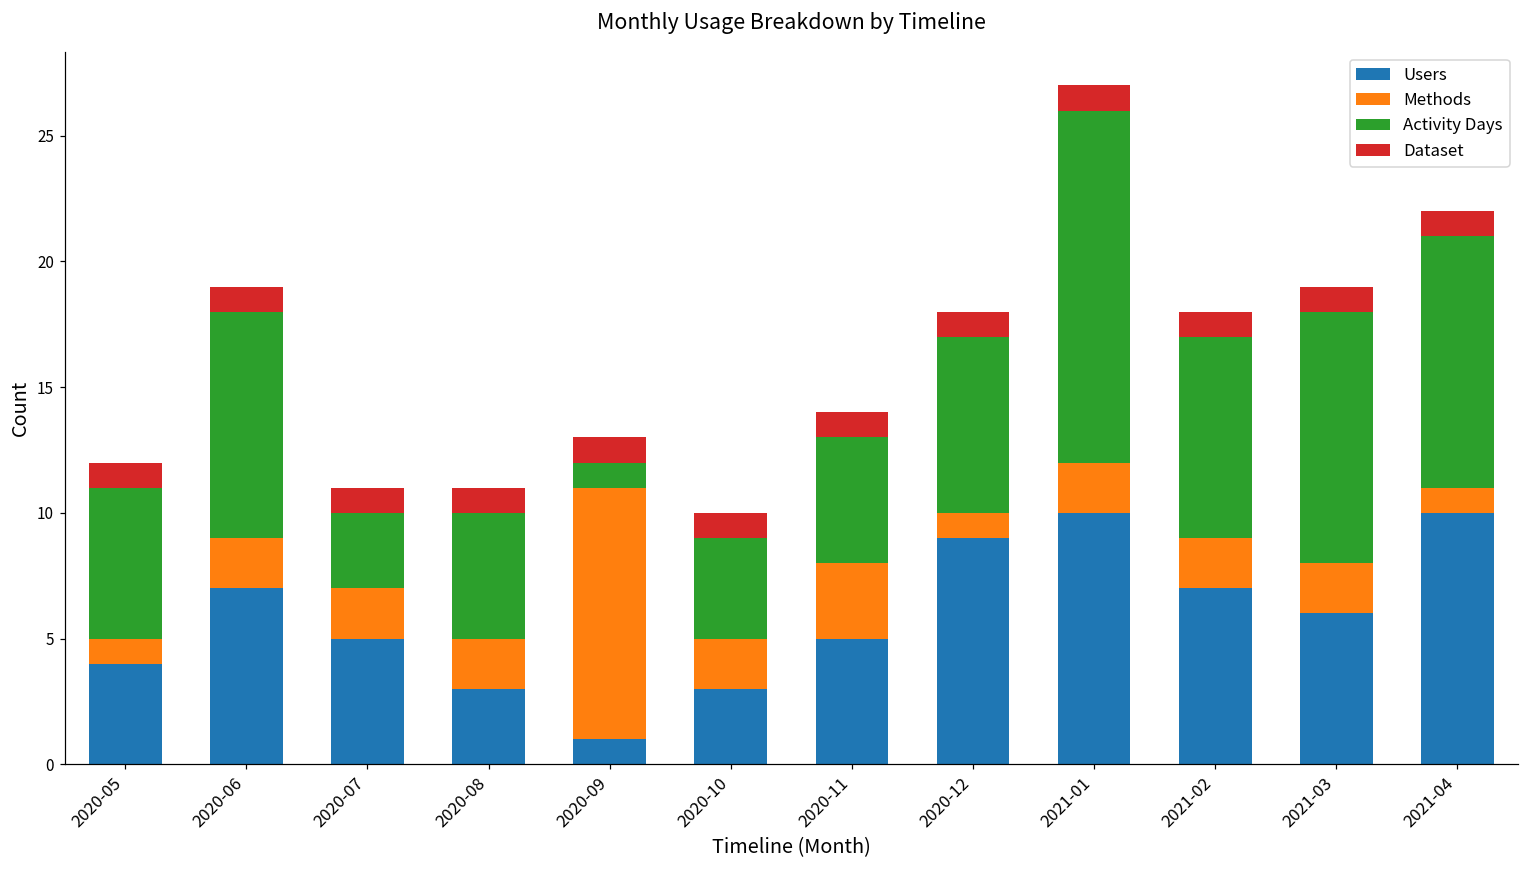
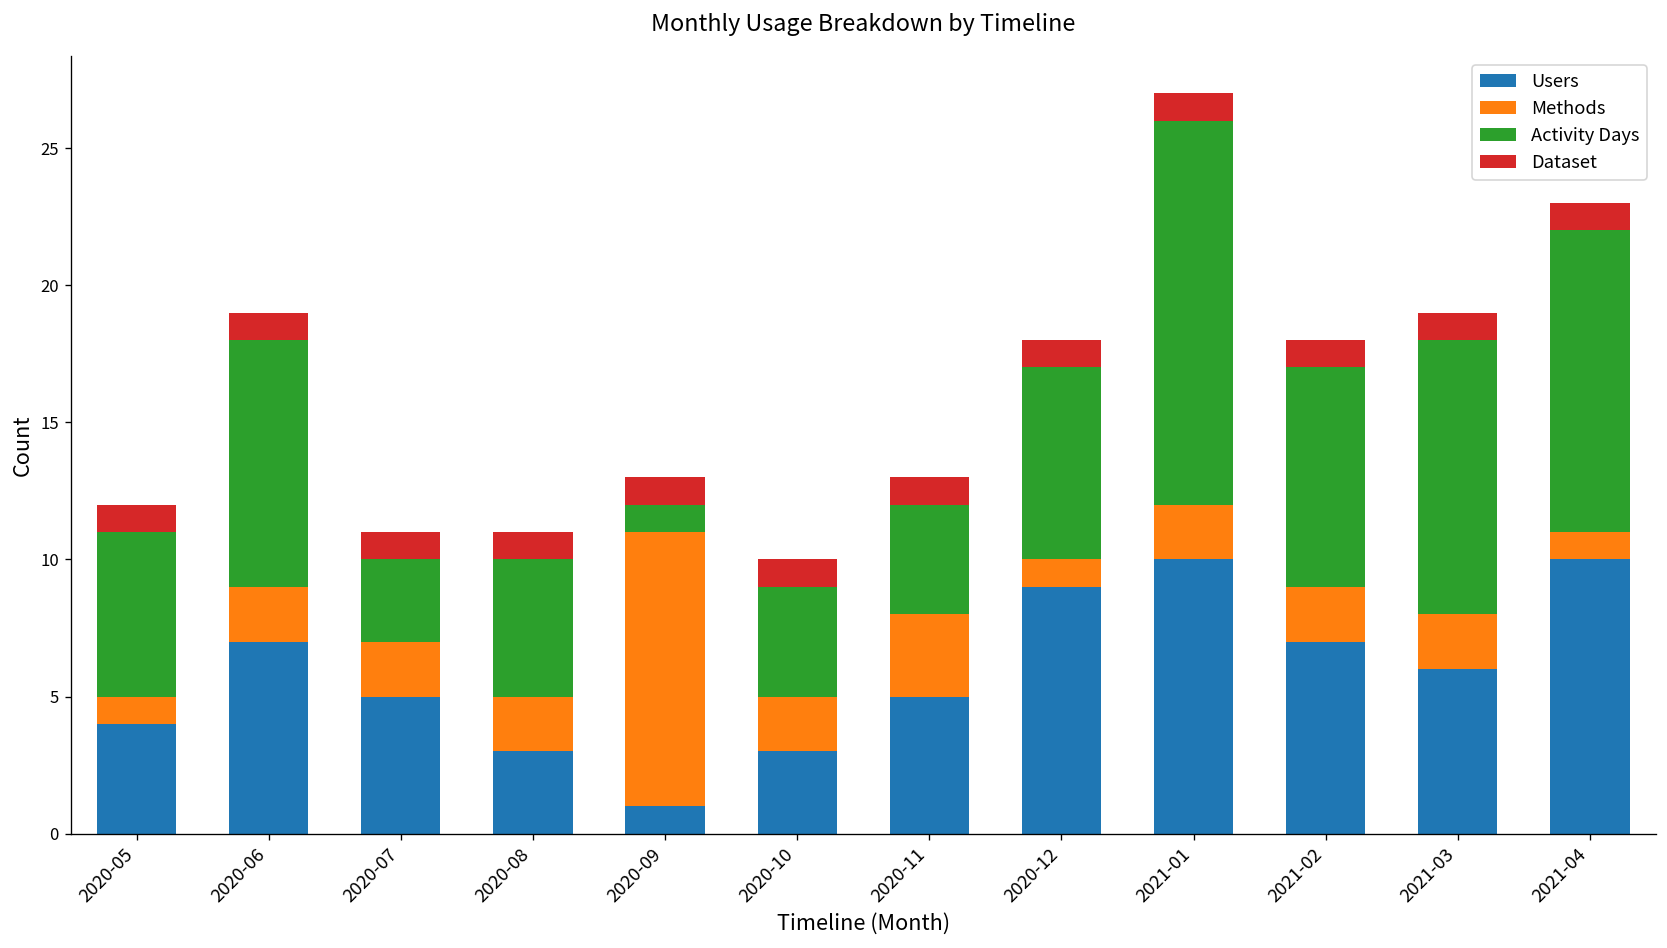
Activity Days, 2020-11: 5 -> 4
Activity Days, 2021-04: 10 -> 11
